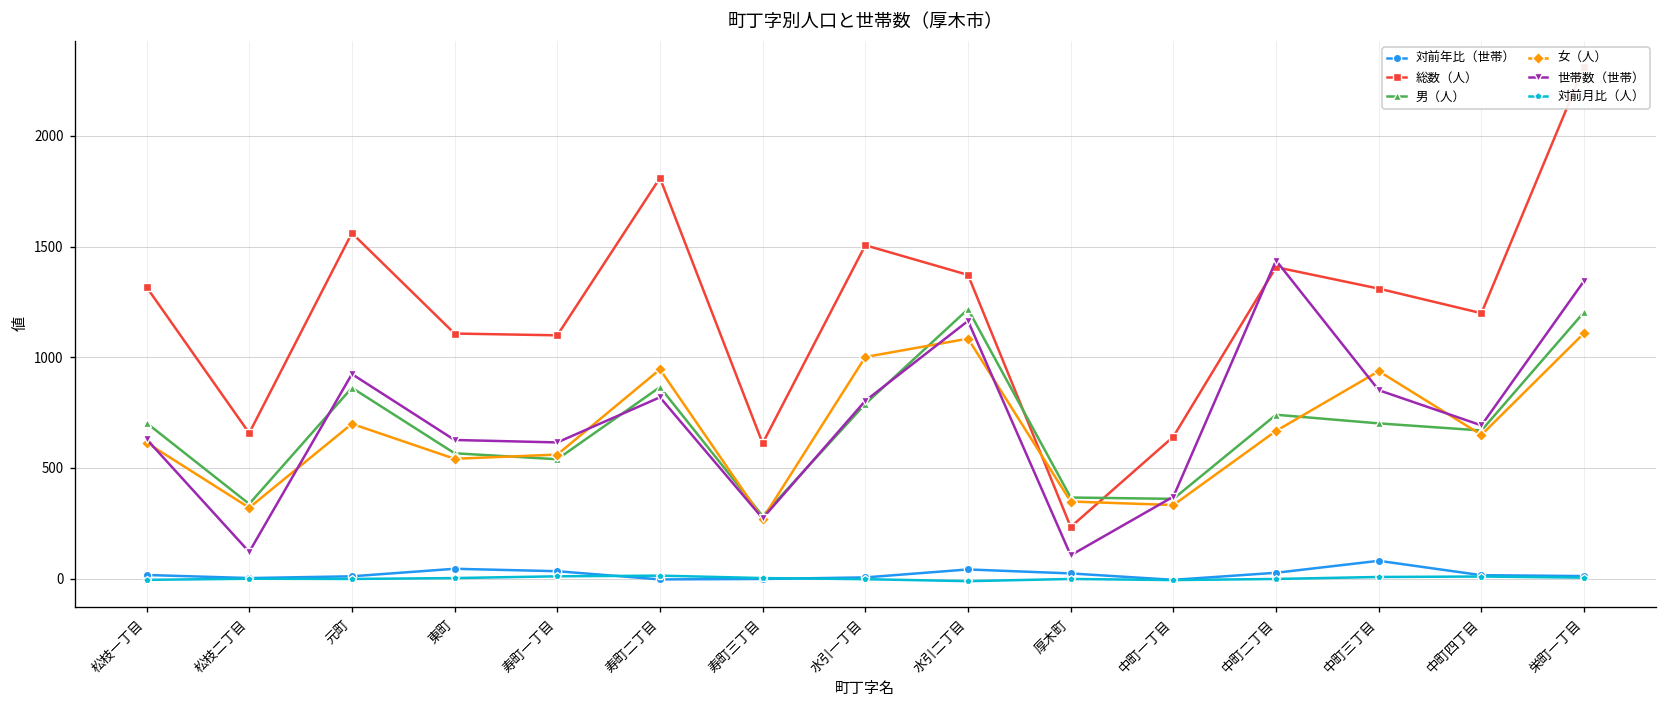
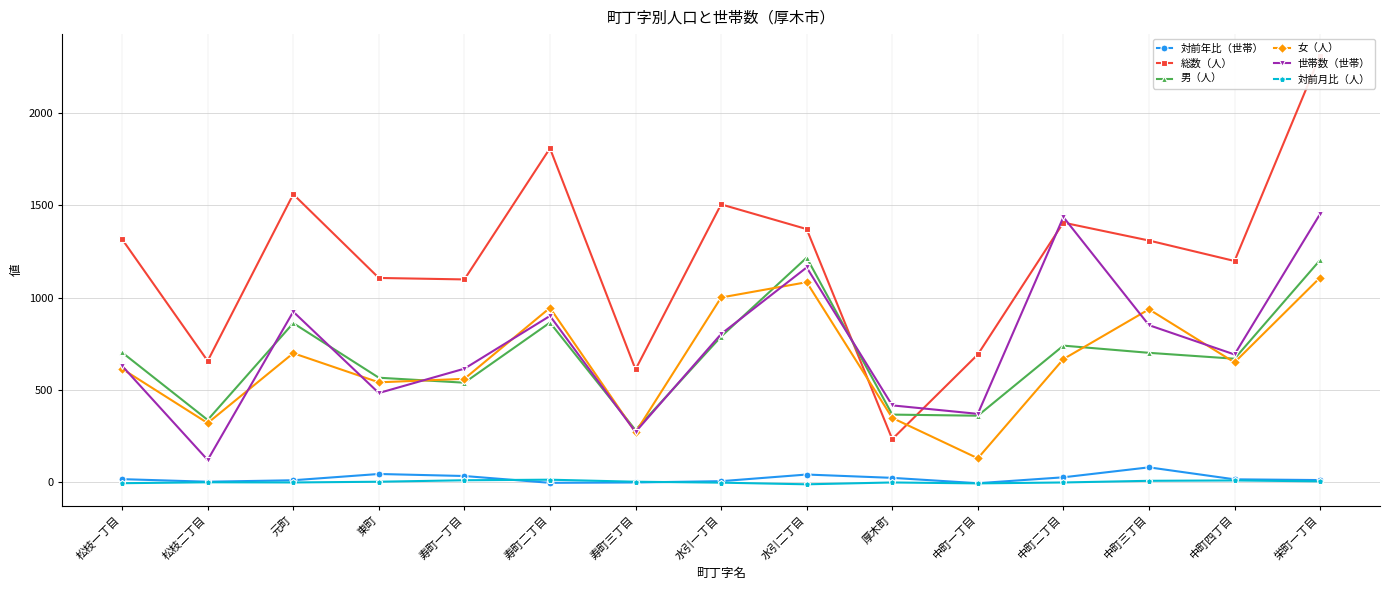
世帯数（世帯）, 東町: 630 -> 480
世帯数（世帯）, 寿町二丁目: 820 -> 900
世帯数（世帯）, 厚木町: 110 -> 420
総数（人）, 中町一丁目: 640 -> 690
女（人）, 中町一丁目: 330 -> 130
世帯数（世帯）, 栄町一丁目: 1350 -> 1450
